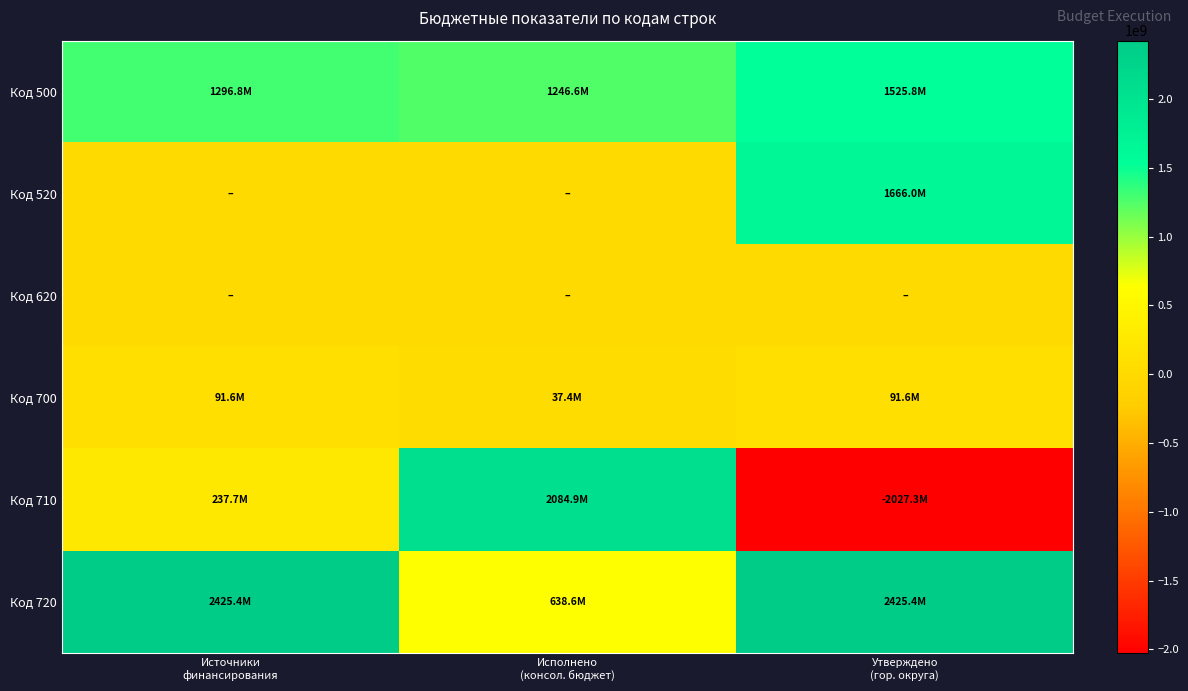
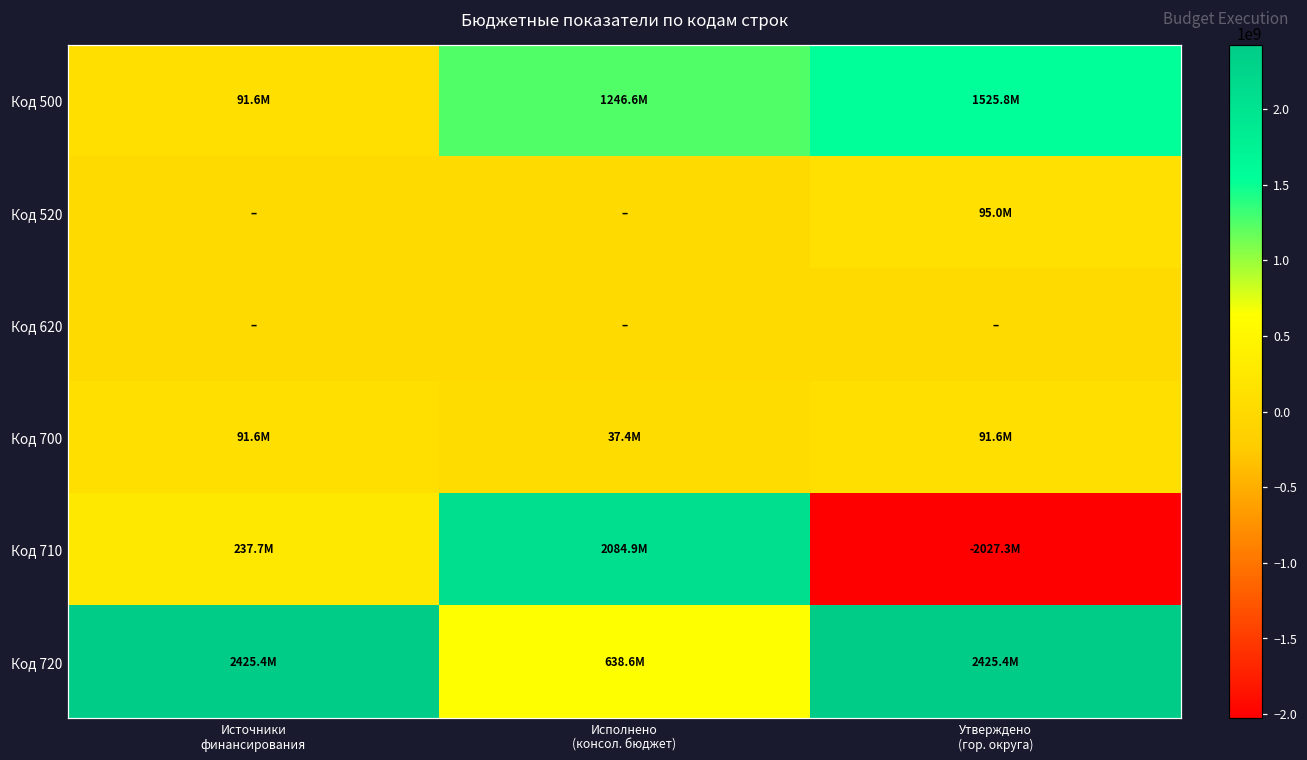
Код 500, Источники финансирования: 1296.8M -> 91.6M
Код 520, Утверждено (гор. округа): 1666.0M -> 95.0M
